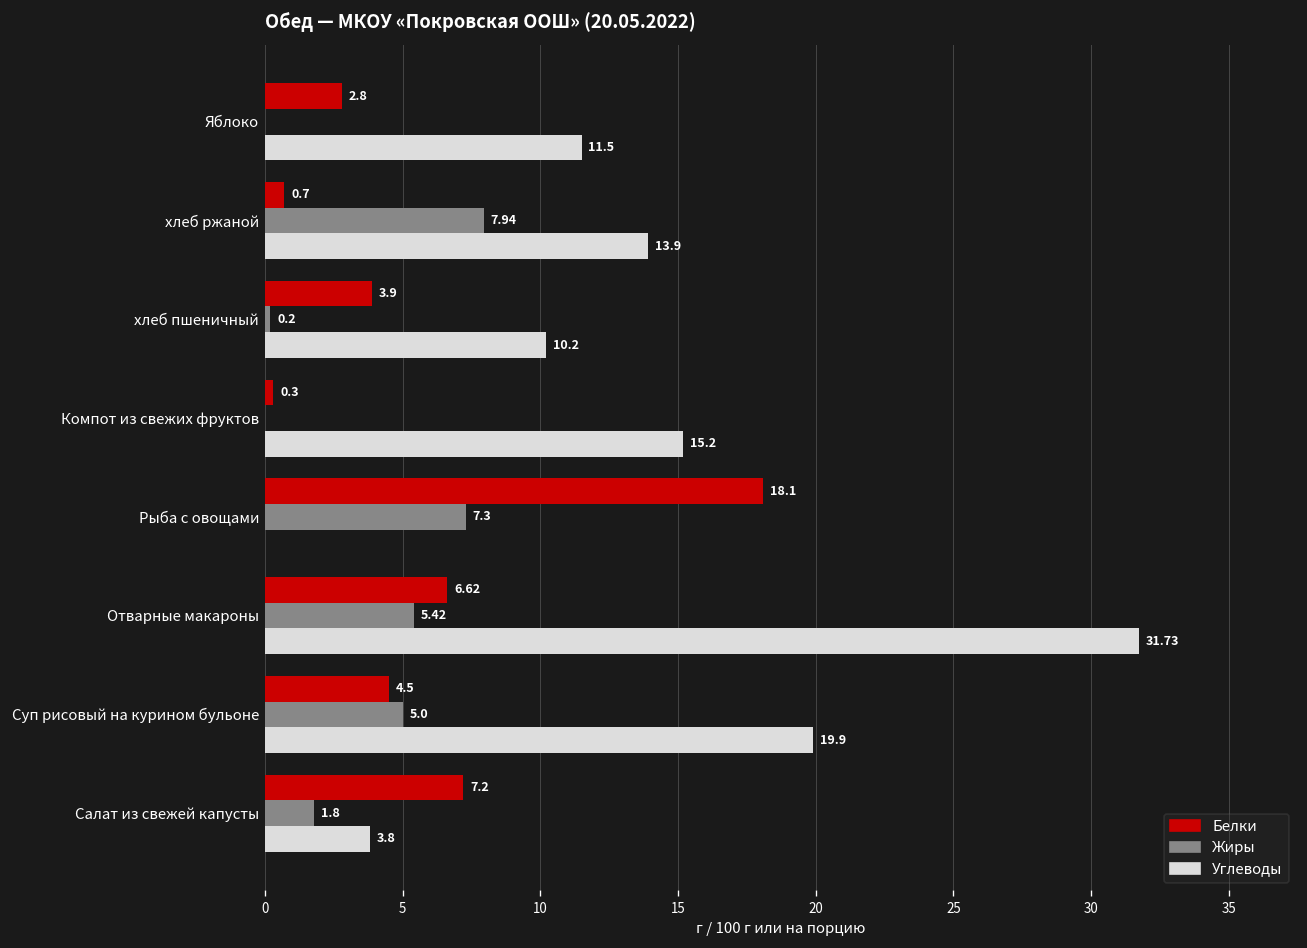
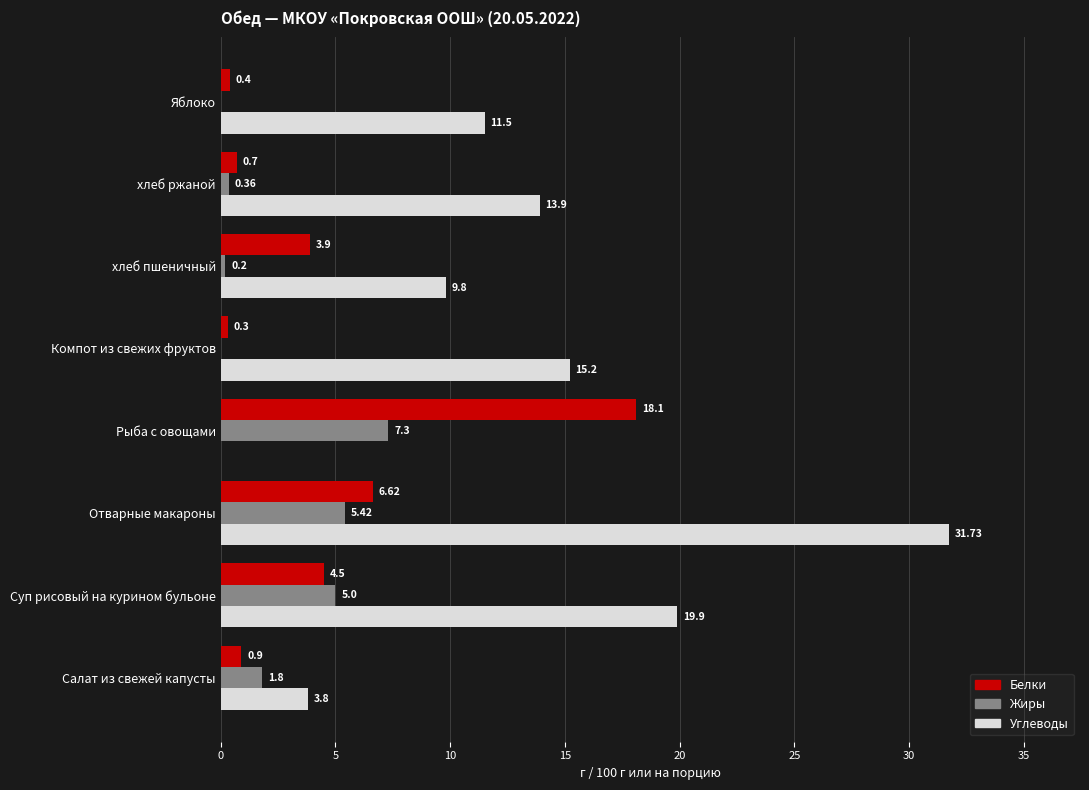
Белки, Яблоко: 2.8 -> 0.4
Жиры, хлеб ржаной: 7.94 -> 0.36
Углеводы, хлеб пшеничный: 10.2 -> 9.8
Белки, Салат из свежей капусты: 7.2 -> 0.9
